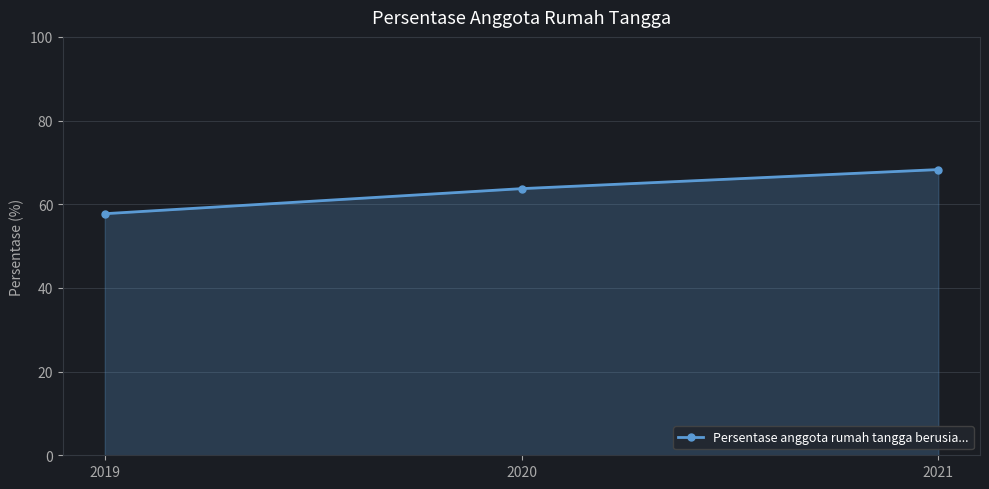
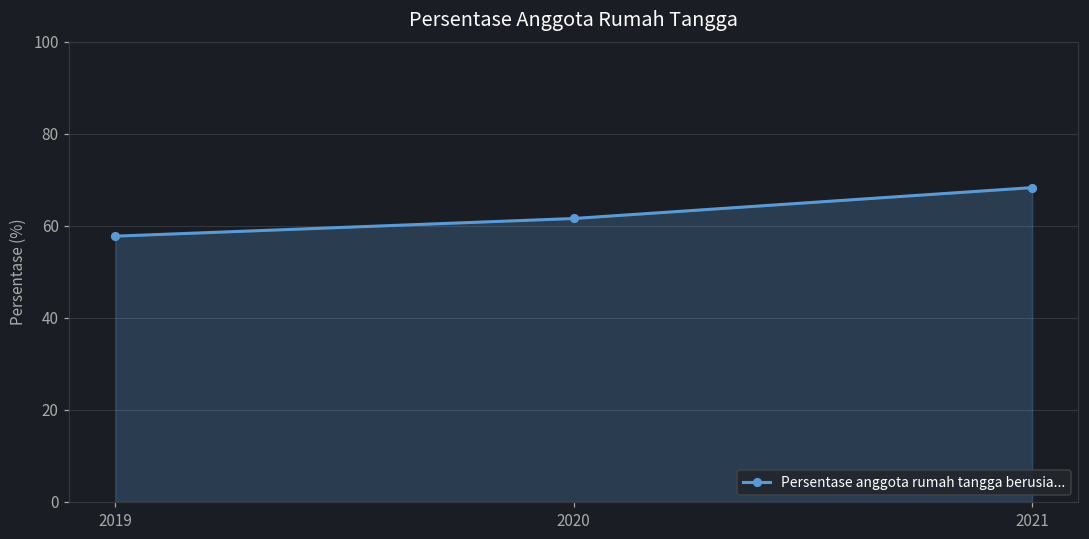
2020: 64 -> 62
